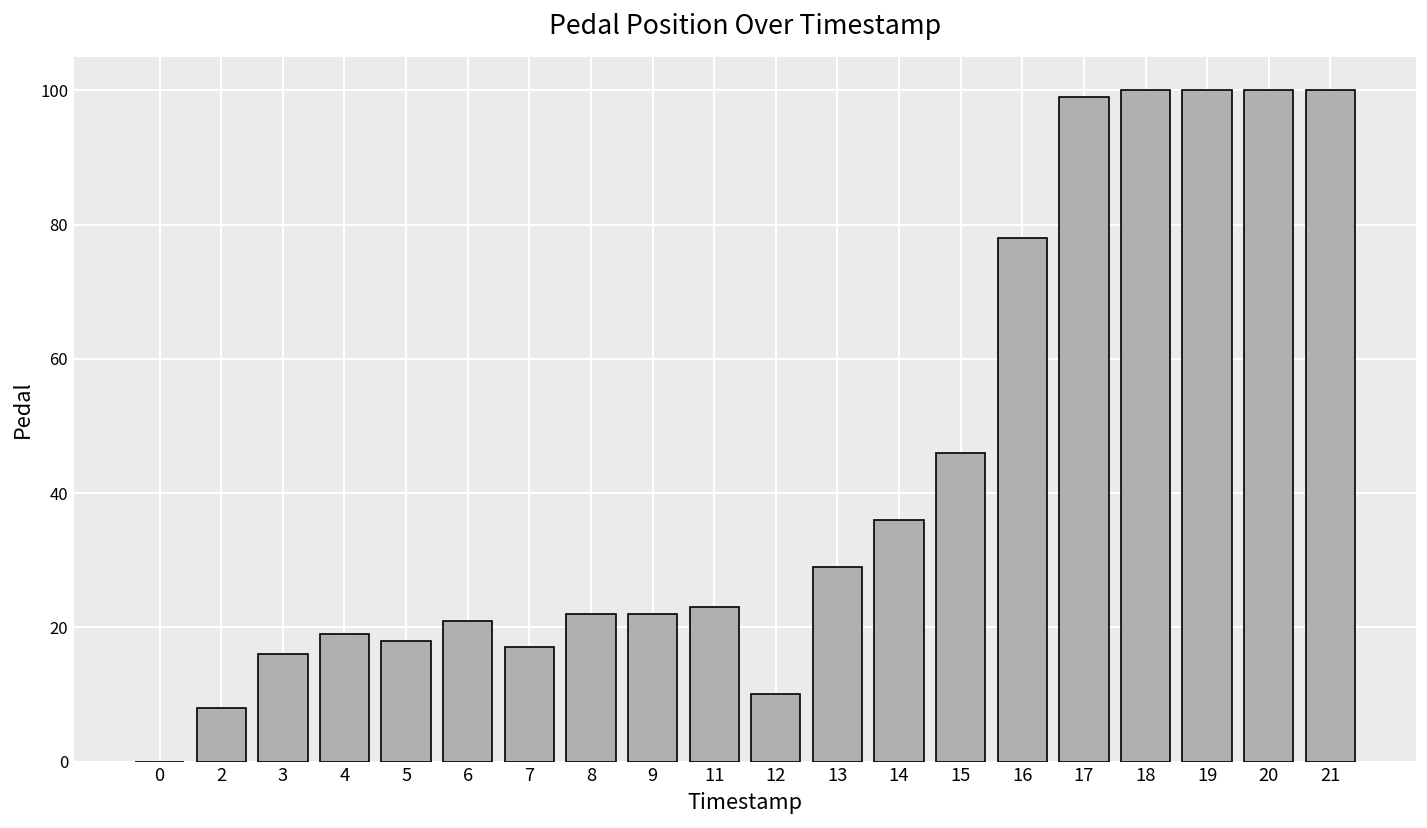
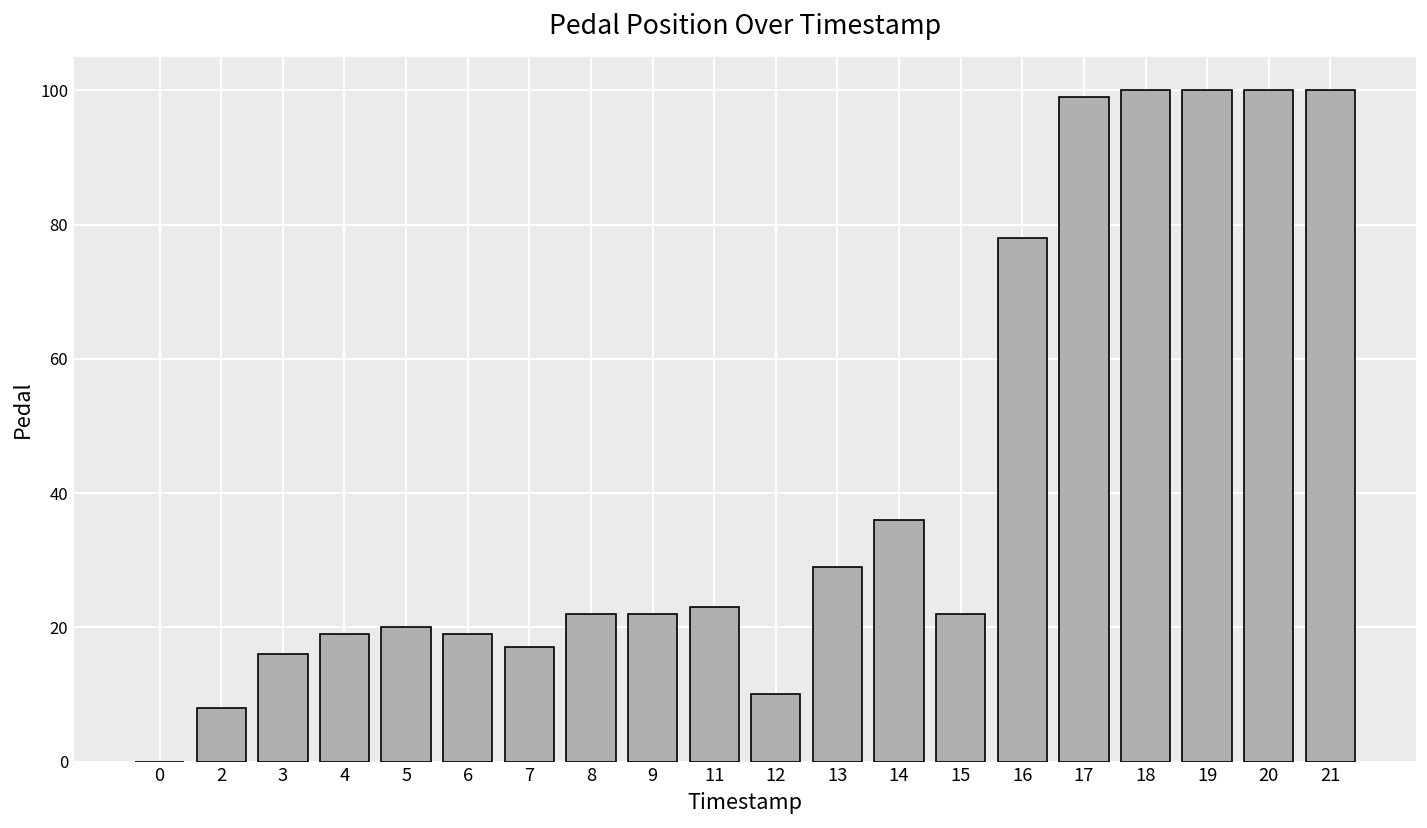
5: 18 -> 20
6: 21 -> 19
15: 46 -> 22
